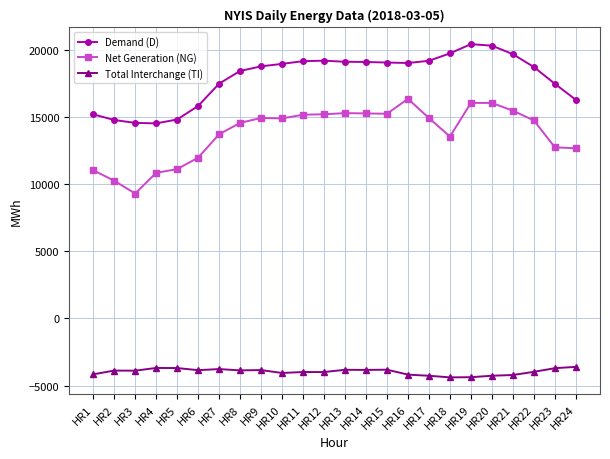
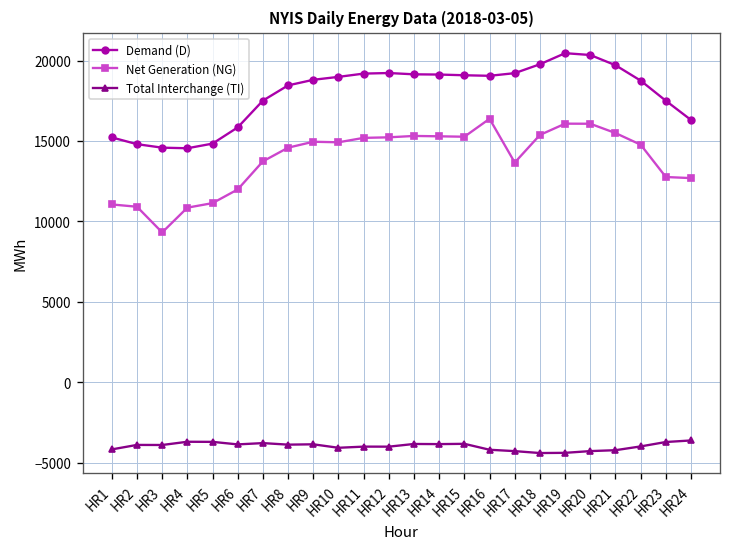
Net Generation (NG), HR2: 10300 -> 10900
Net Generation (NG), HR17: 14900 -> 13700
Net Generation (NG), HR18: 13600 -> 15400
